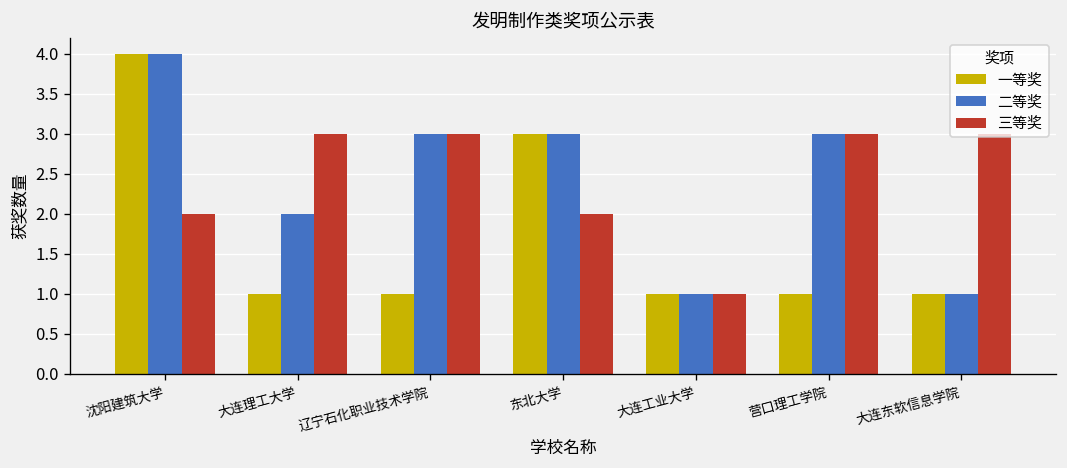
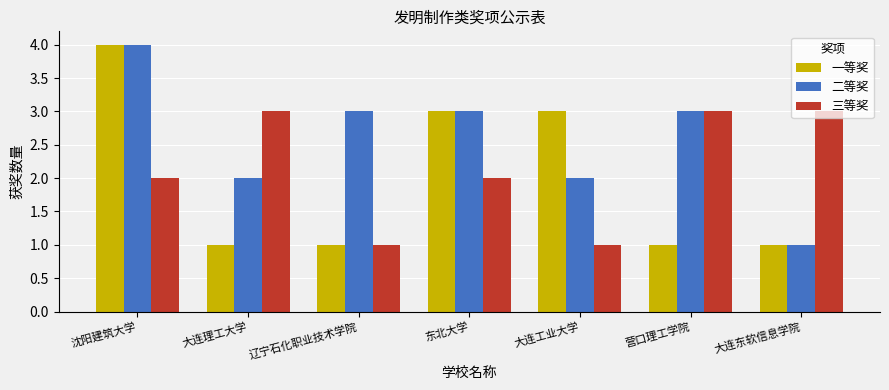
三等奖, 辽宁石化职业技术学院: 3 -> 1
一等奖, 大连工业大学: 1 -> 3
二等奖, 大连工业大学: 1 -> 2
